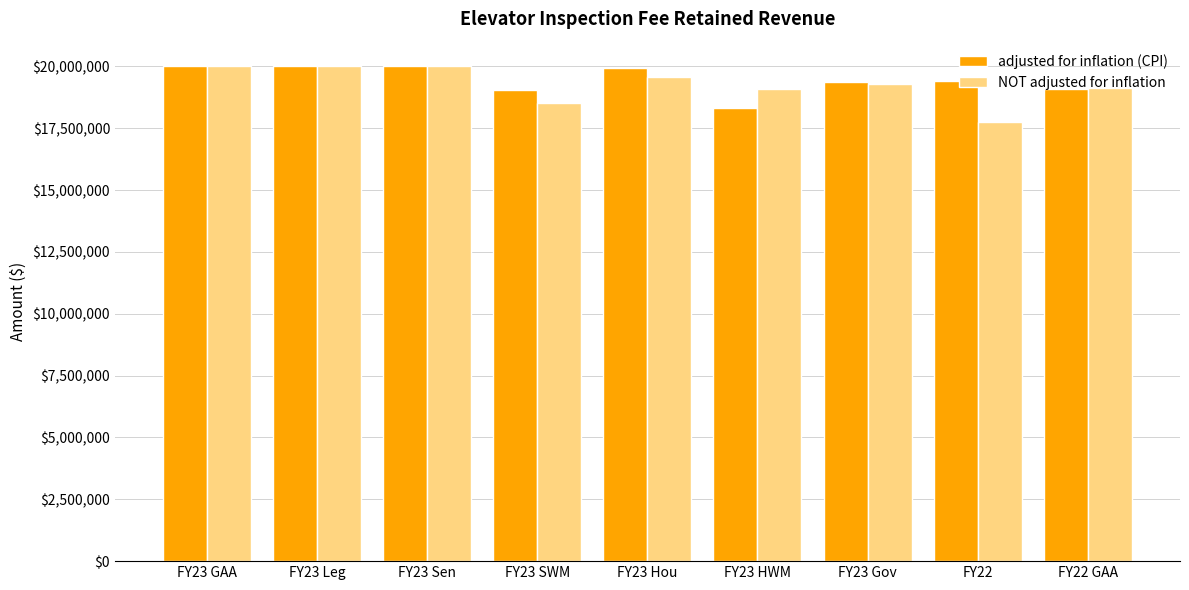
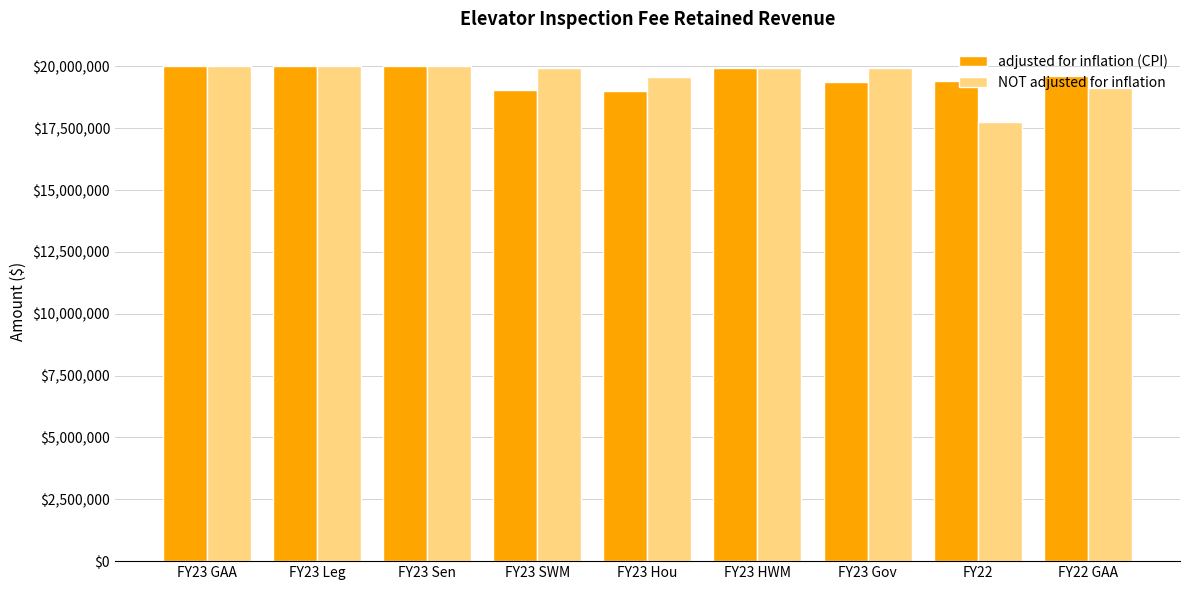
NOT adjusted for inflation, FY23 SWM: $18,500,000 -> $19,900,000
adjusted for inflation (CPI), FY23 Hou: $19,900,000 -> $19,000,000
adjusted for inflation (CPI), FY23 HWM: $18,300,000 -> $19,900,000
NOT adjusted for inflation, FY23 HWM: $19,100,000 -> $19,900,000
NOT adjusted for inflation, FY23 Gov: $19,300,000 -> $19,900,000
adjusted for inflation (CPI), FY22 GAA: $19,100,000 -> $19,600,000
